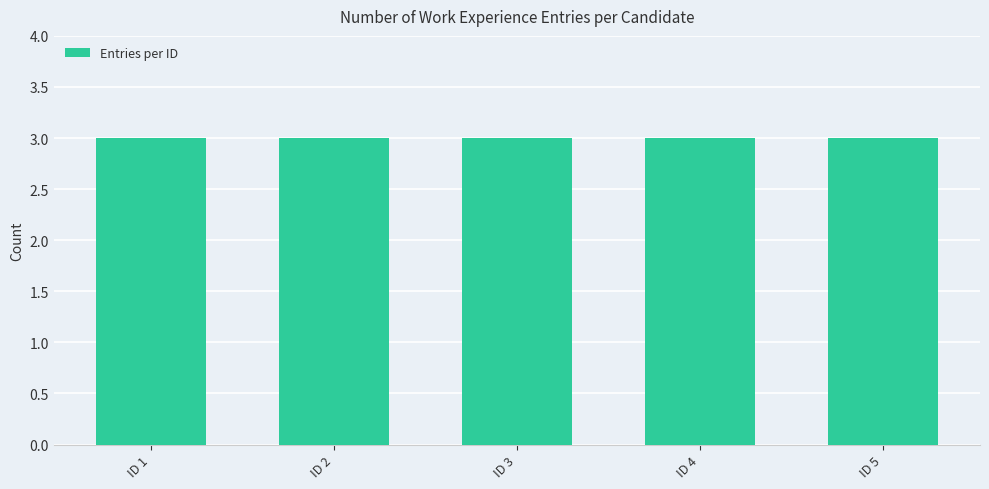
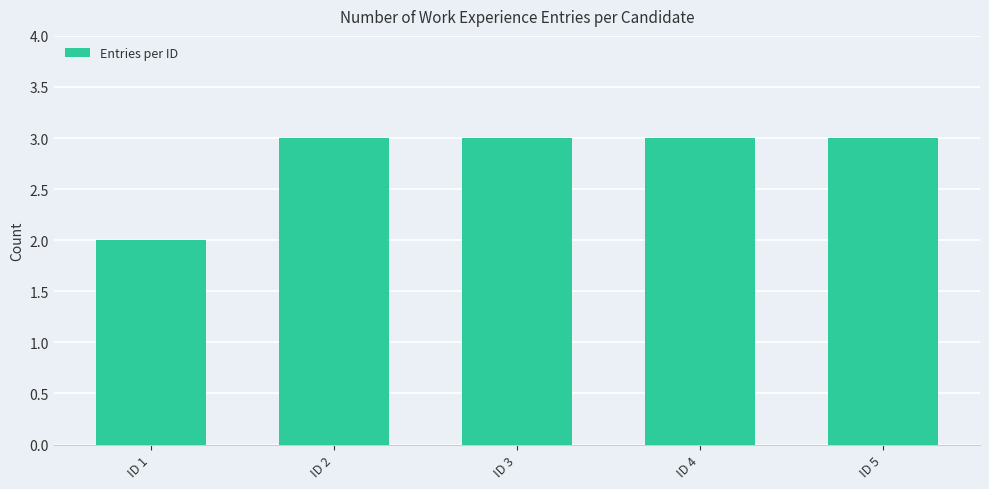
ID 1: 3 -> 2
